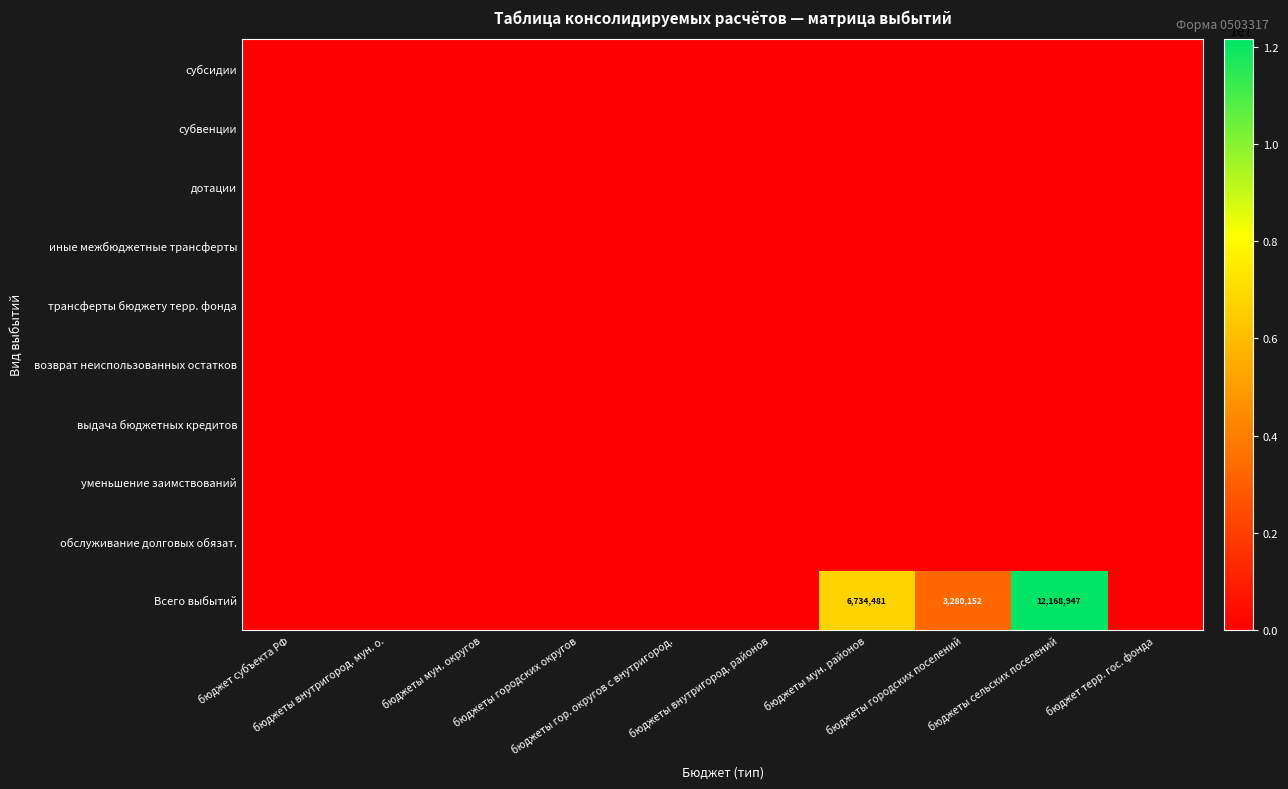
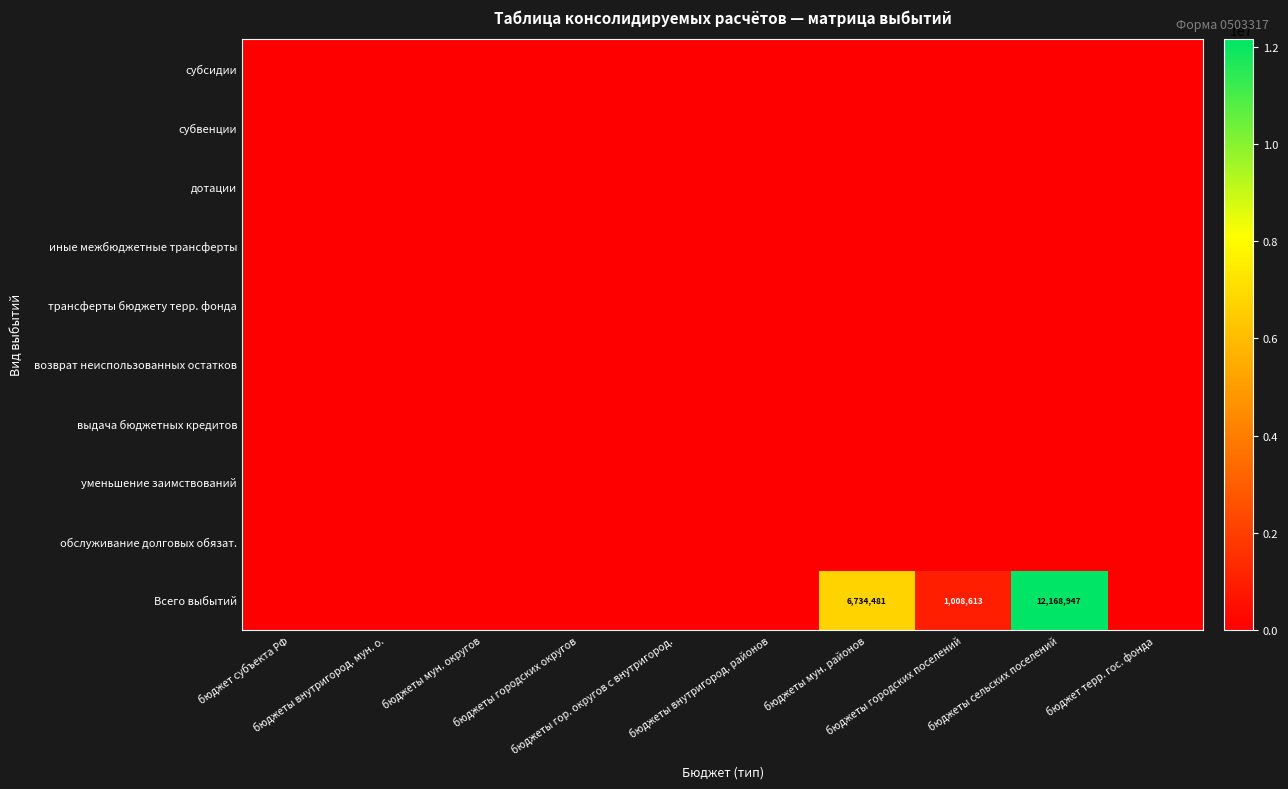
Всего выбытий, бюджеты городских поселений: 3,280,152 -> 1,008,613
